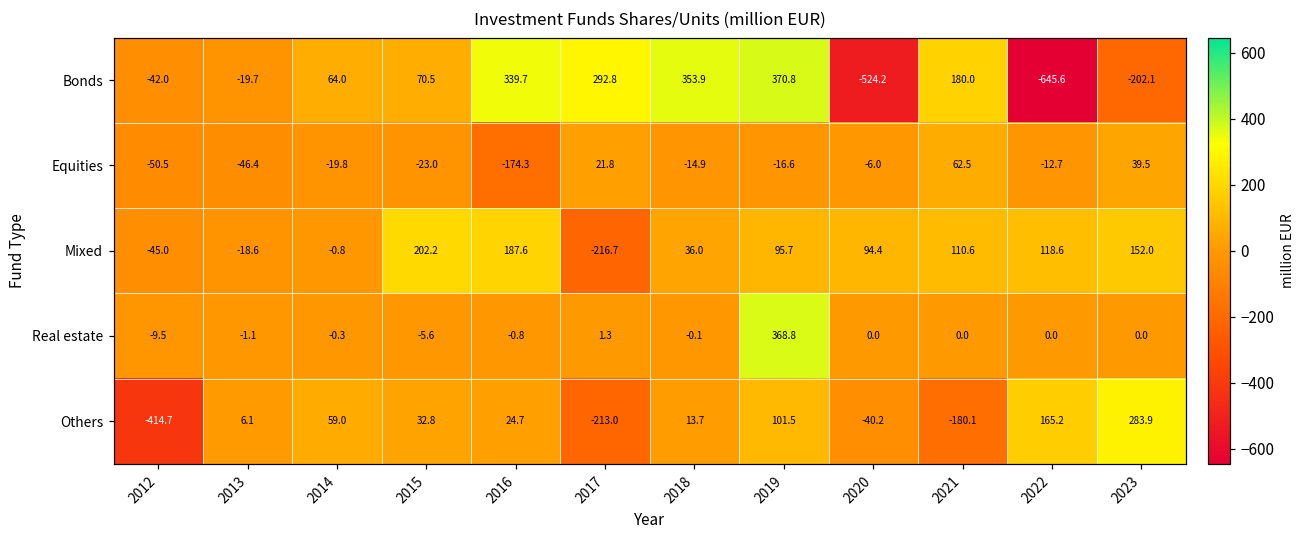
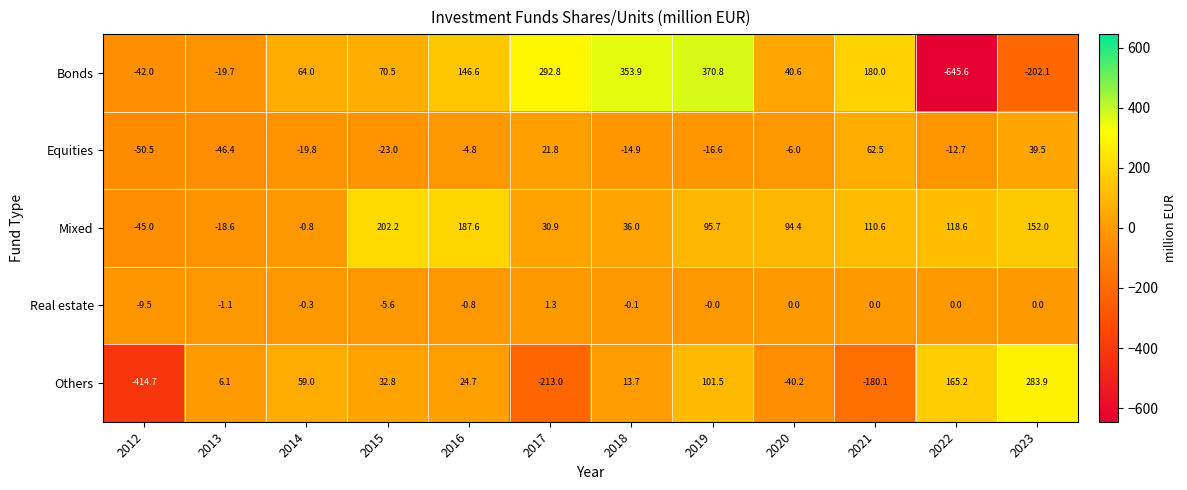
Bonds, 2016: 339.7 -> 146.6
Bonds, 2020: -524.2 -> 40.6
Equities, 2016: -174.3 -> -4.8
Mixed, 2017: -216.7 -> 30.9
Real estate, 2019: 368.8 -> -0.0
